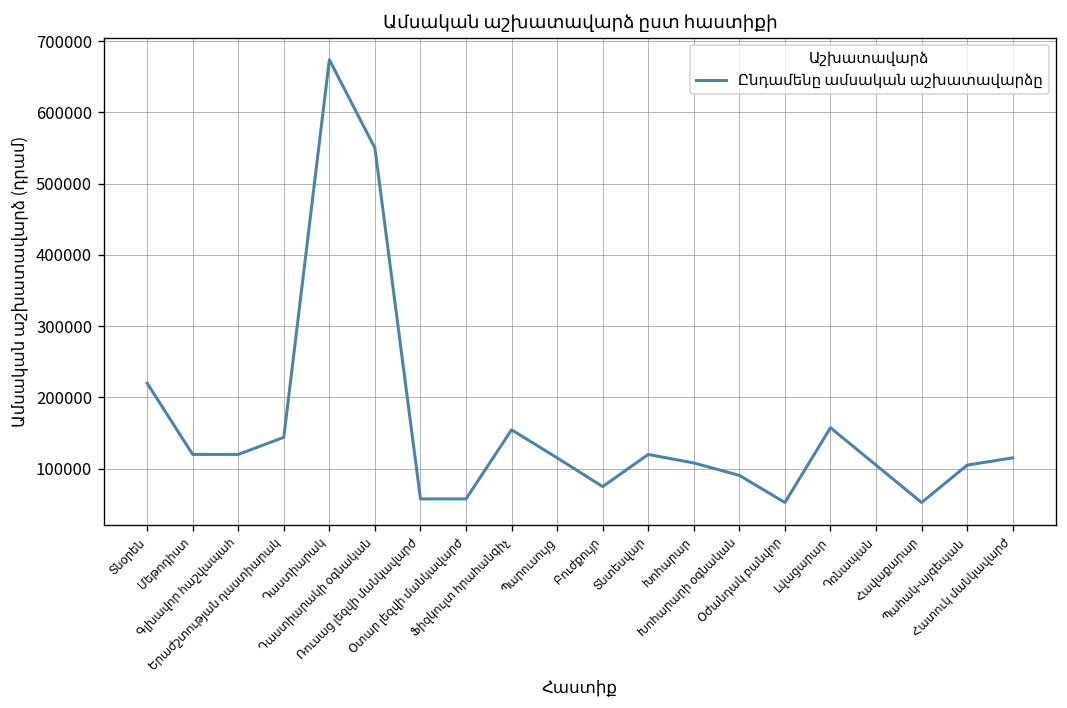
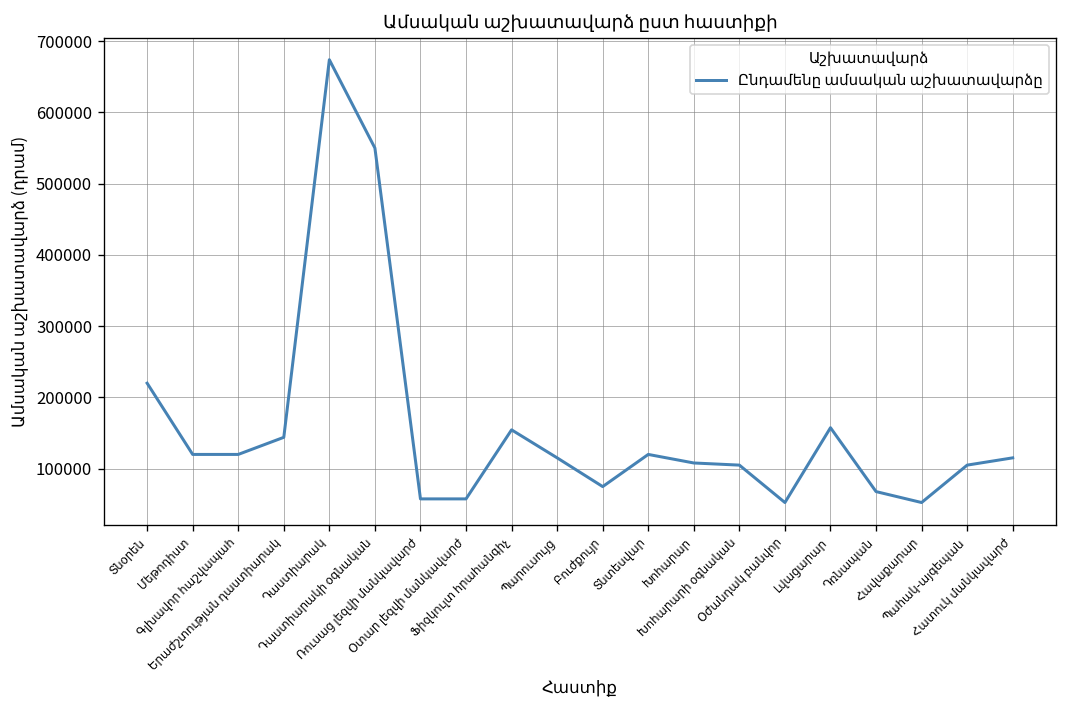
Խոհարարի օգնական: 90000 -> 110000
Դռնապան: 110000 -> 70000
